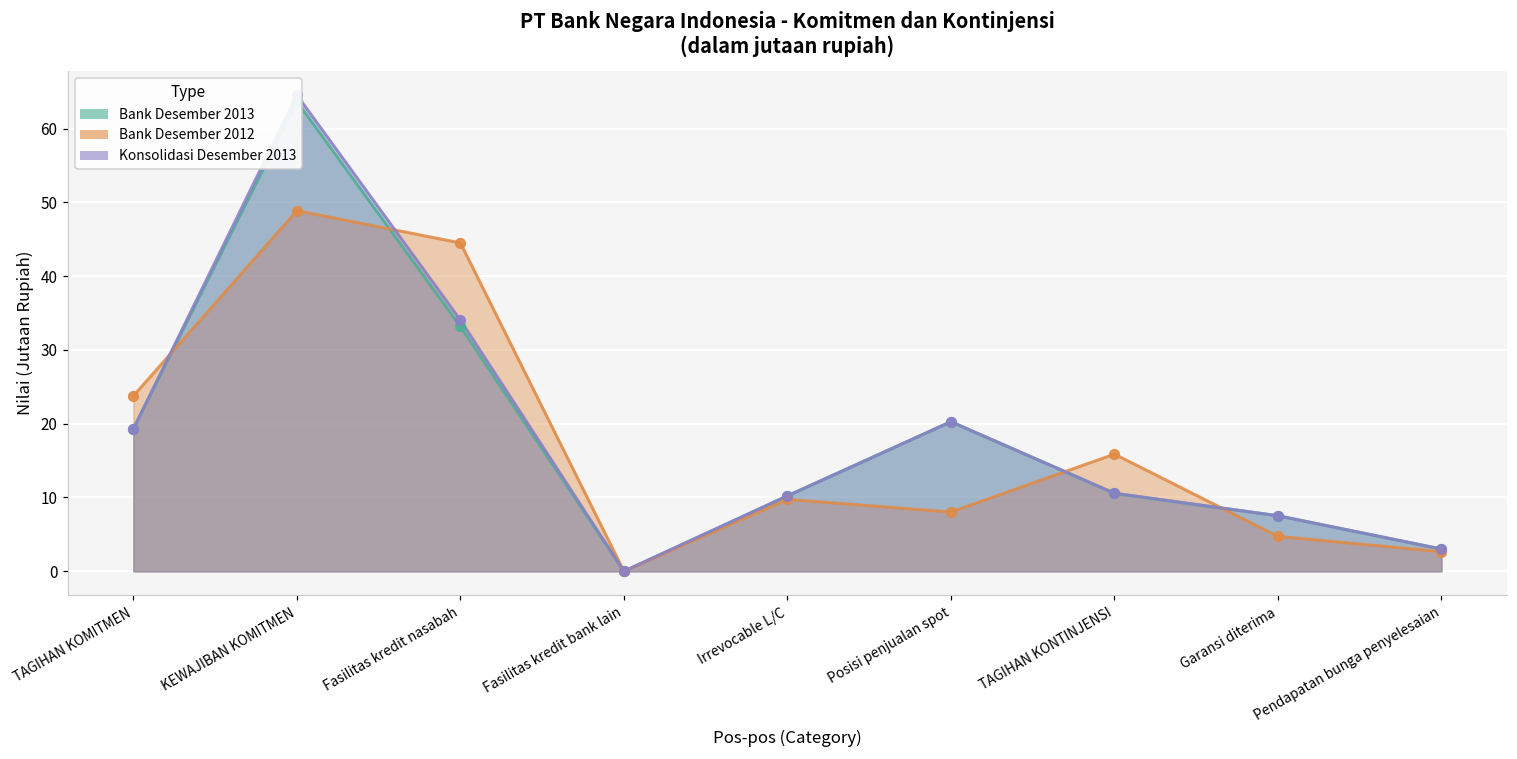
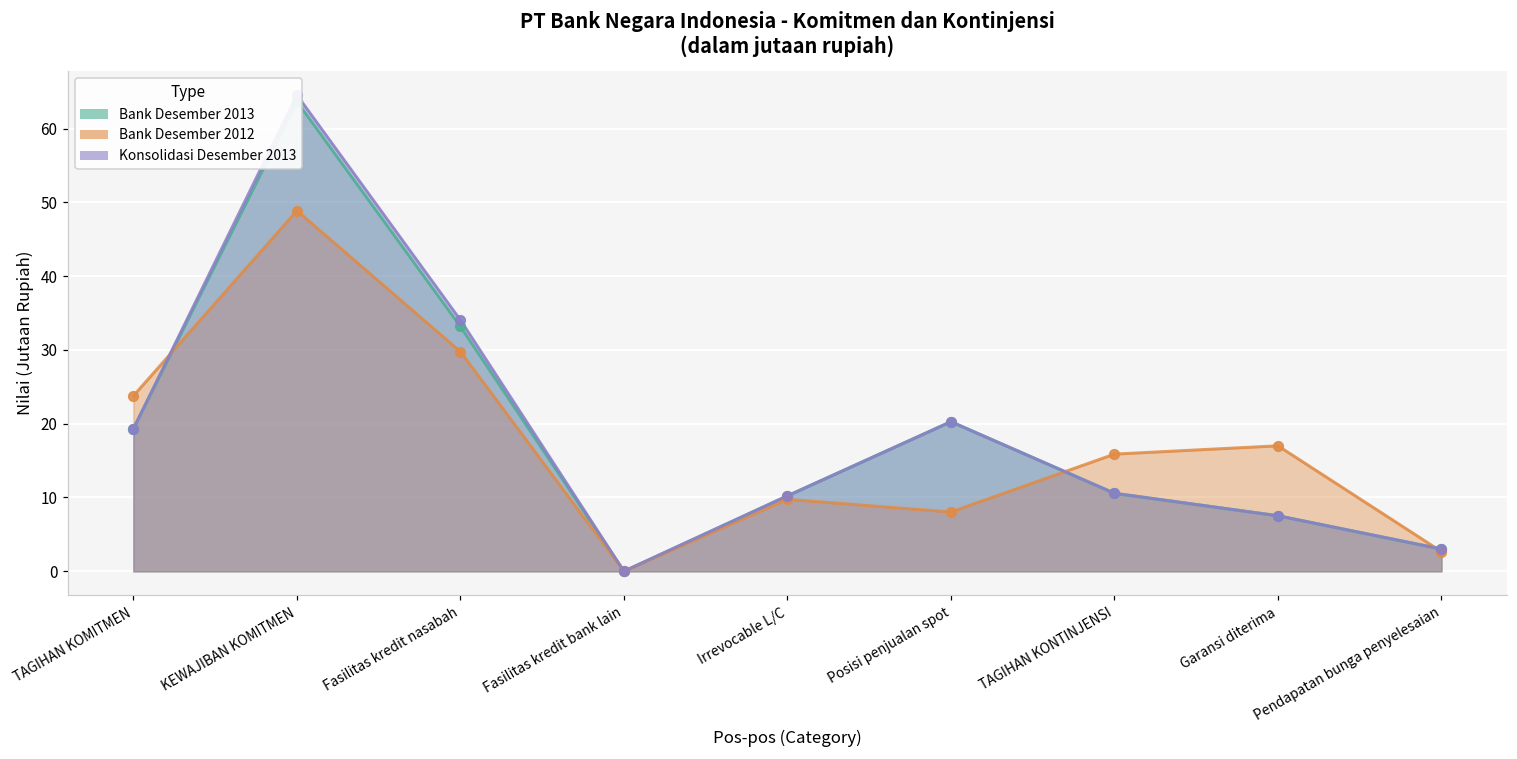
Bank Desember 2012, Fasilitas kredit nasabah: 44 -> 30
Bank Desember 2012, Garansi diterima: 5 -> 17
